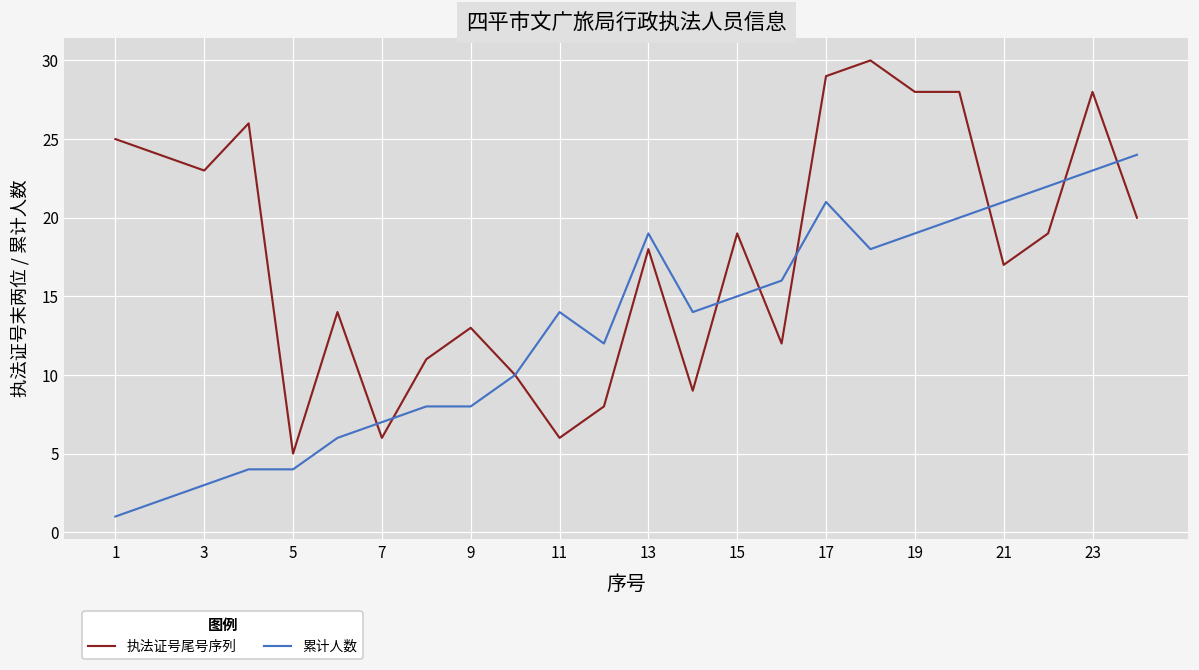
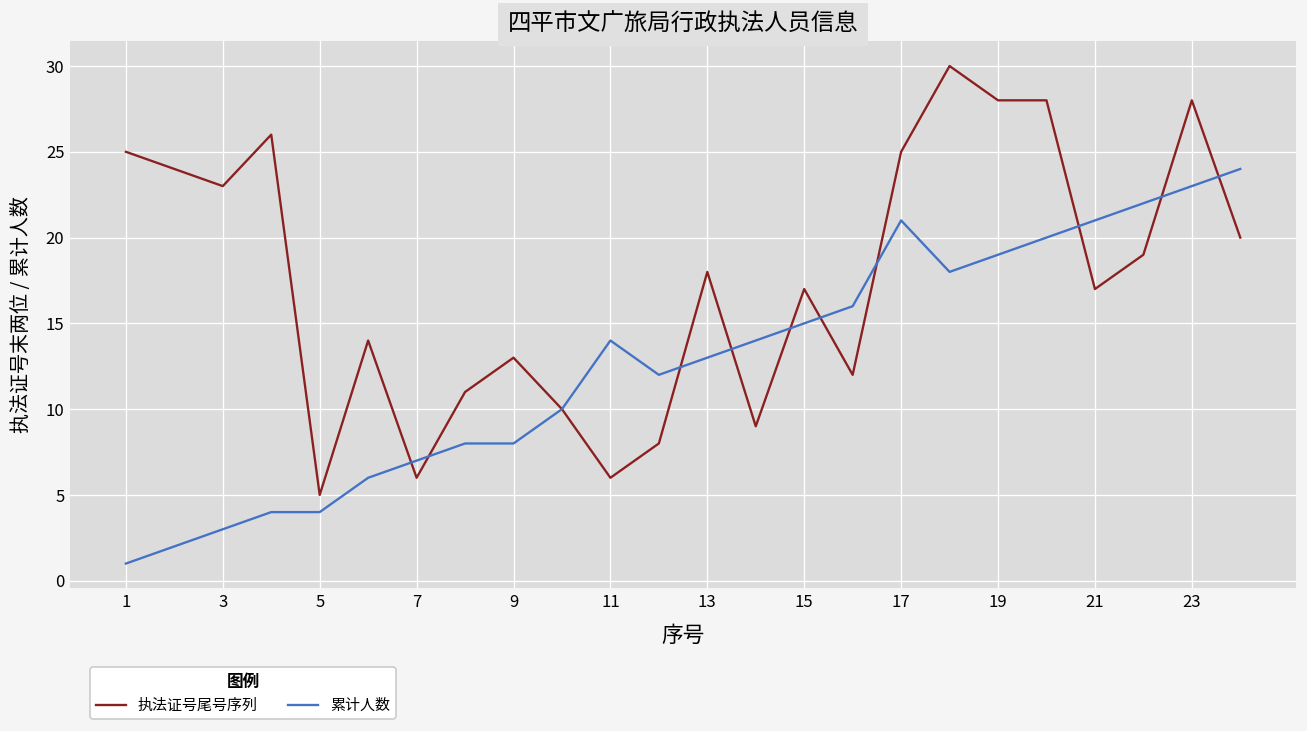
累计人数, 13: 19 -> 13
执法证号尾号序列, 15: 19 -> 17
执法证号尾号序列, 17: 29 -> 25
